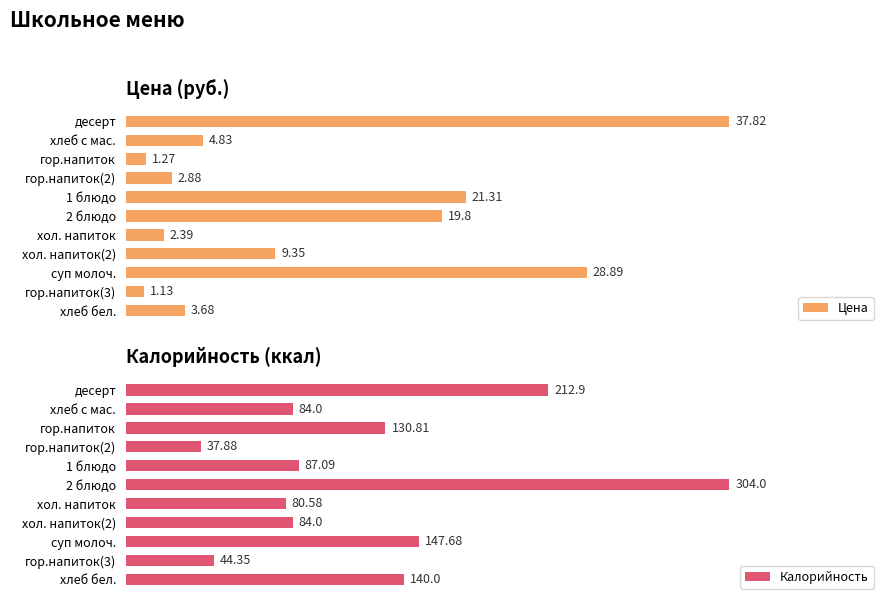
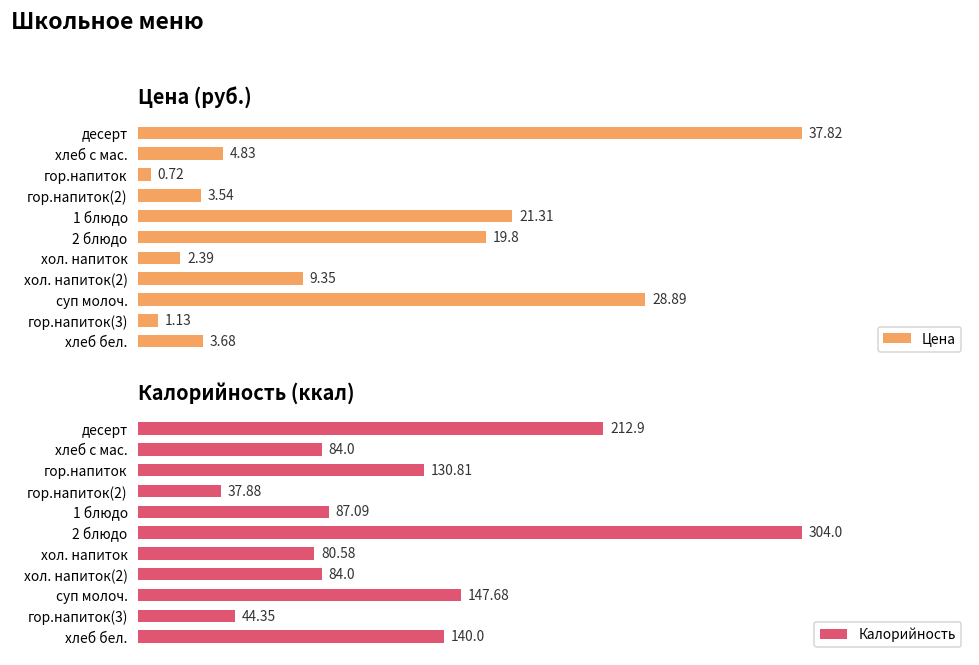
Цена (руб.), гор.напиток: 1.27 -> 0.72
Цена (руб.), гор.напиток(2): 2.88 -> 3.54
